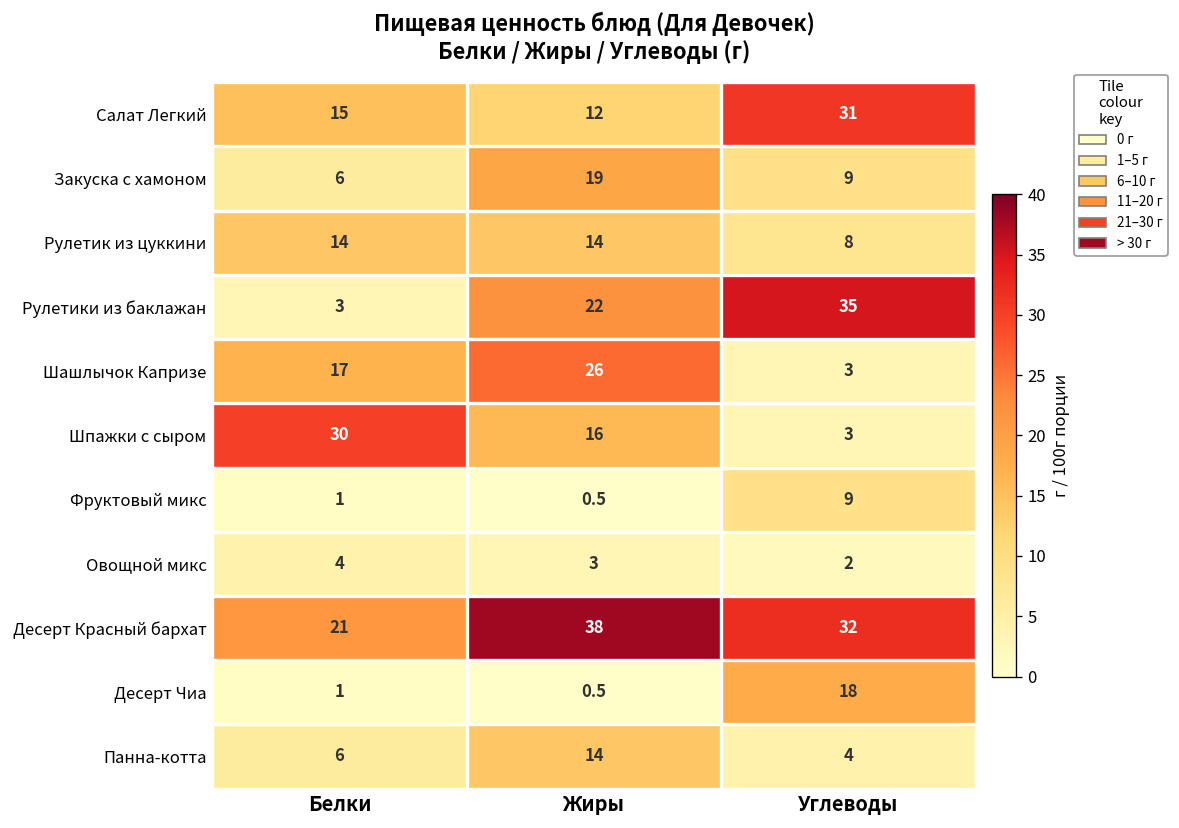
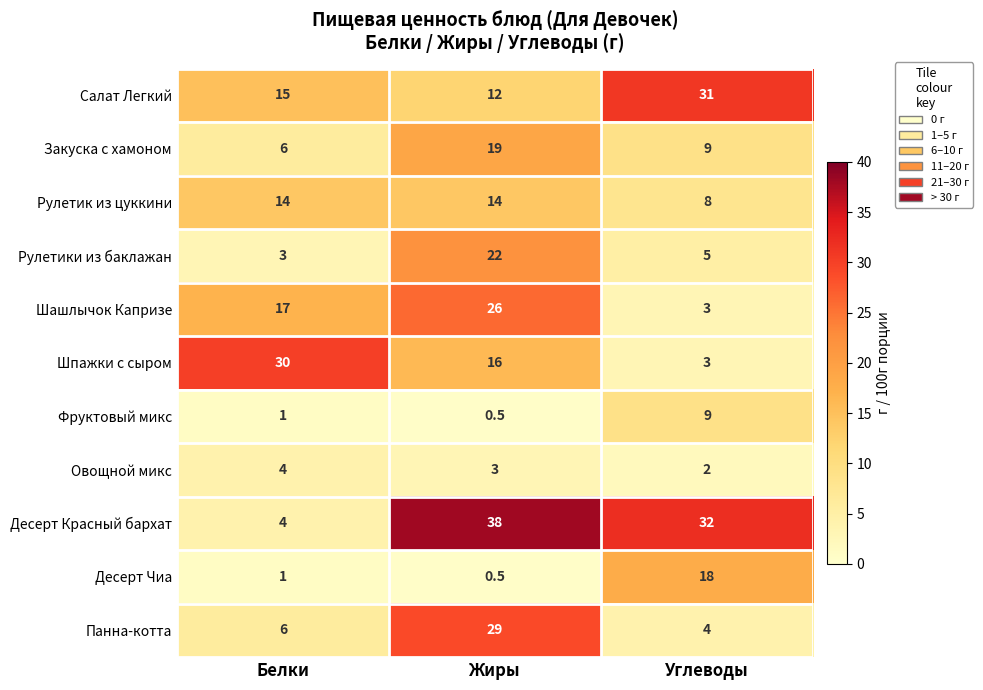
Рулетики из баклажан, Углеводы: 35 -> 5
Десерт Красный бархат, Белки: 21 -> 4
Панна-котта, Жиры: 14 -> 29
